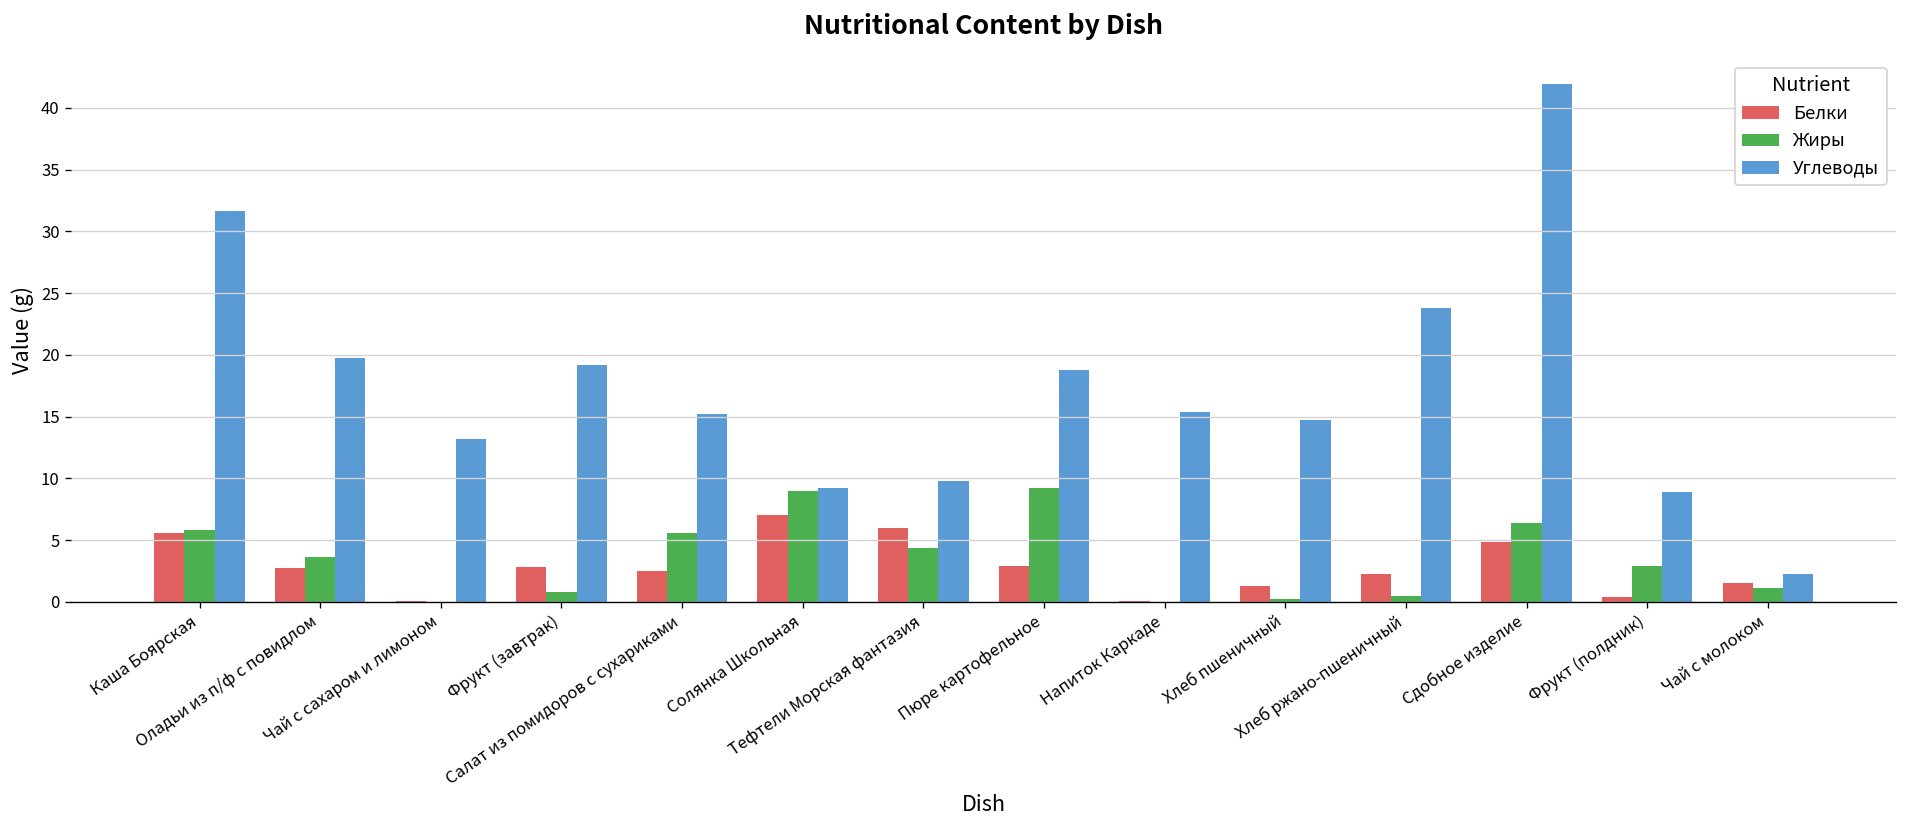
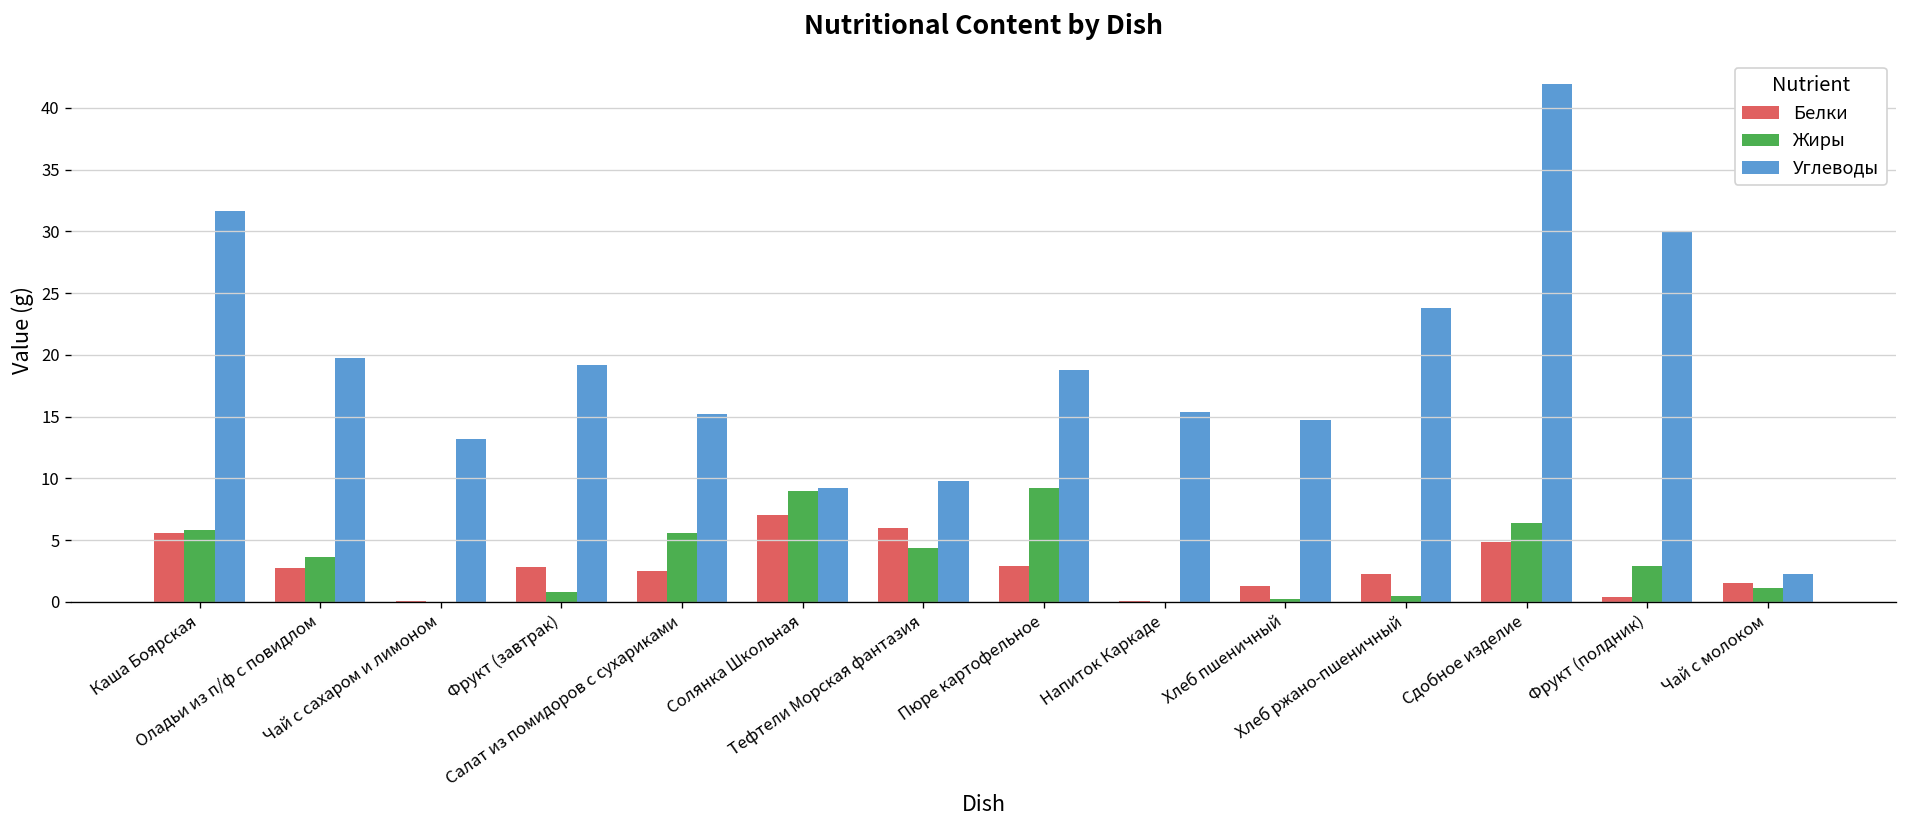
Углеводы, Фрукт (полдник): 8.9 -> 30.0
